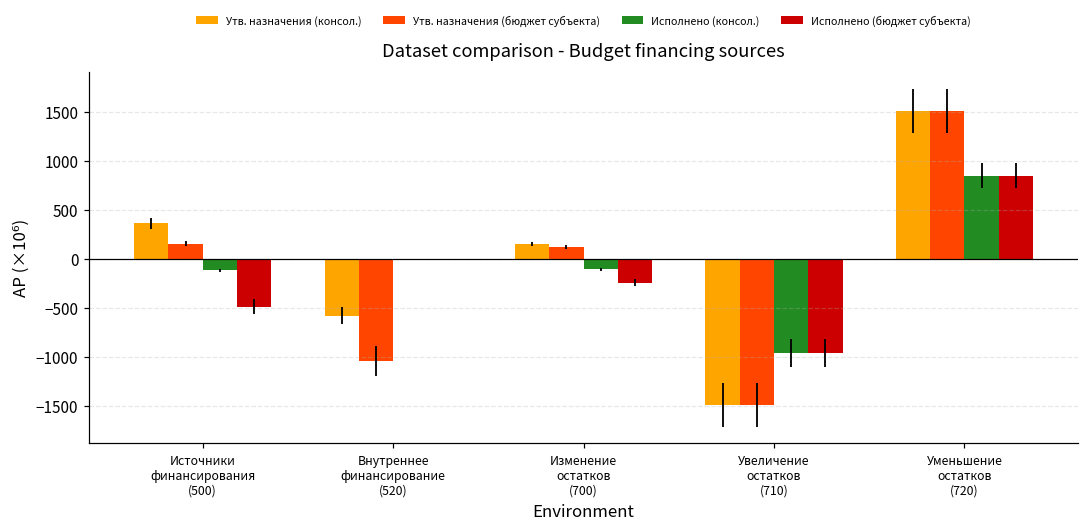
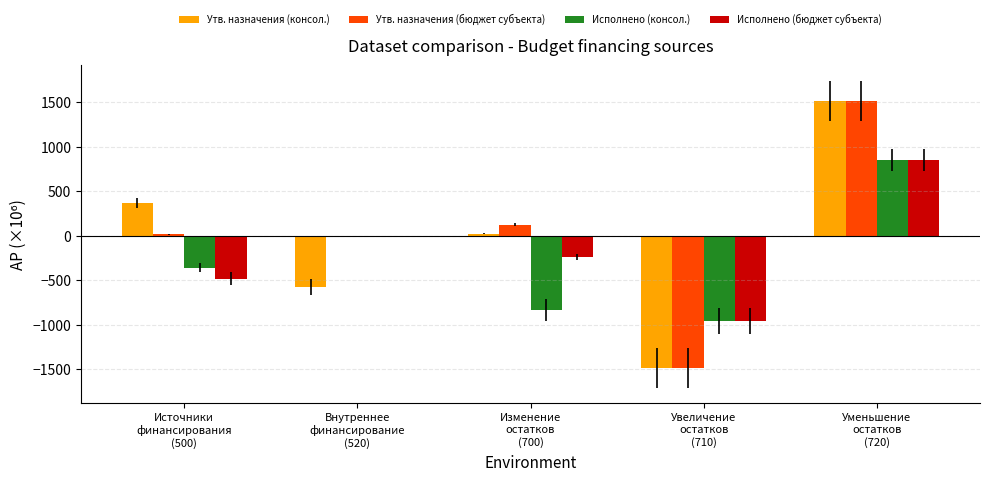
Утв. назначения (бюджет субъекта), Источники финансирования (500): 200 -> 0
Исполнено (консол.), Источники финансирования (500): -100 -> -400
Утв. назначения (бюджет субъекта), Внутреннее финансирование (520): -1000 -> 0
Утв. назначения (консол.), Изменение остатков (700): 200 -> 0
Исполнено (консол.), Изменение остатков (700): -100 -> -800
